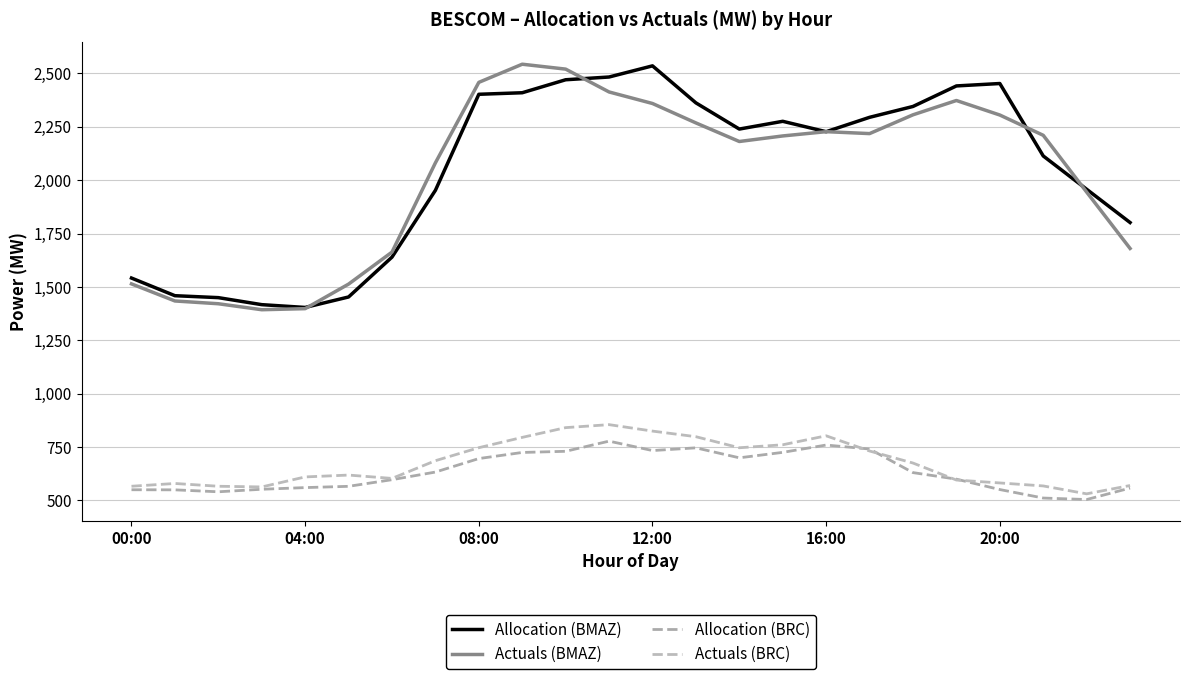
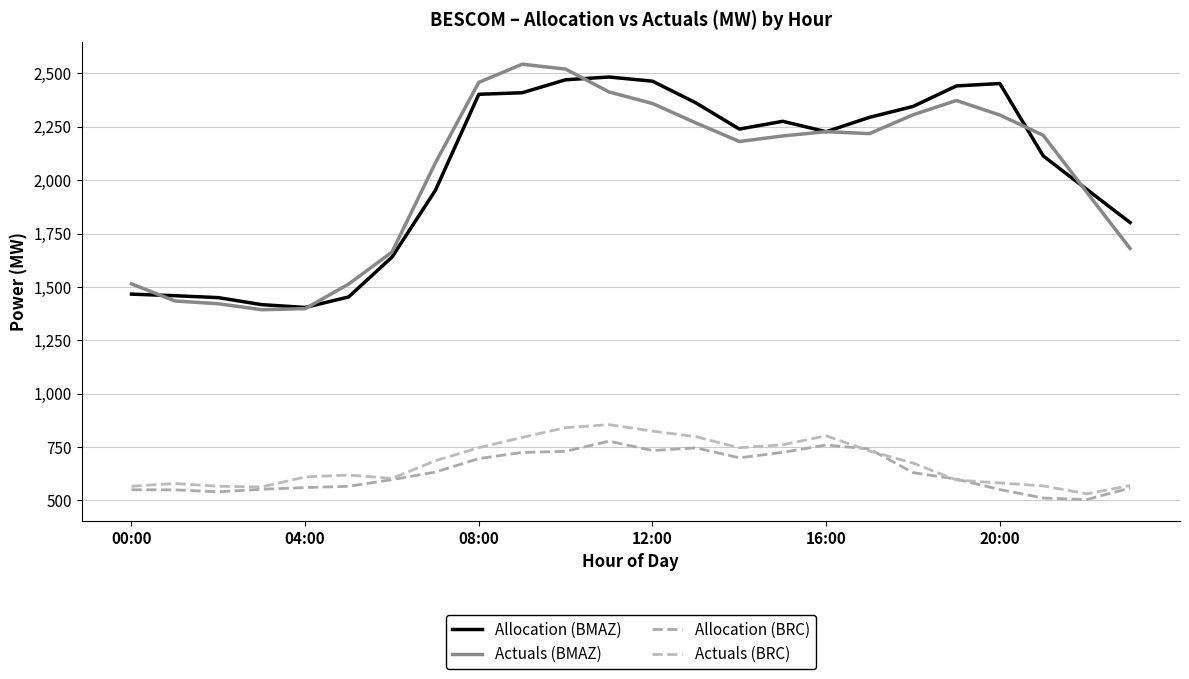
Allocation (BMAZ), 00:00: 1,540 -> 1,470
Allocation (BMAZ), 12:00: 2,540 -> 2,460
